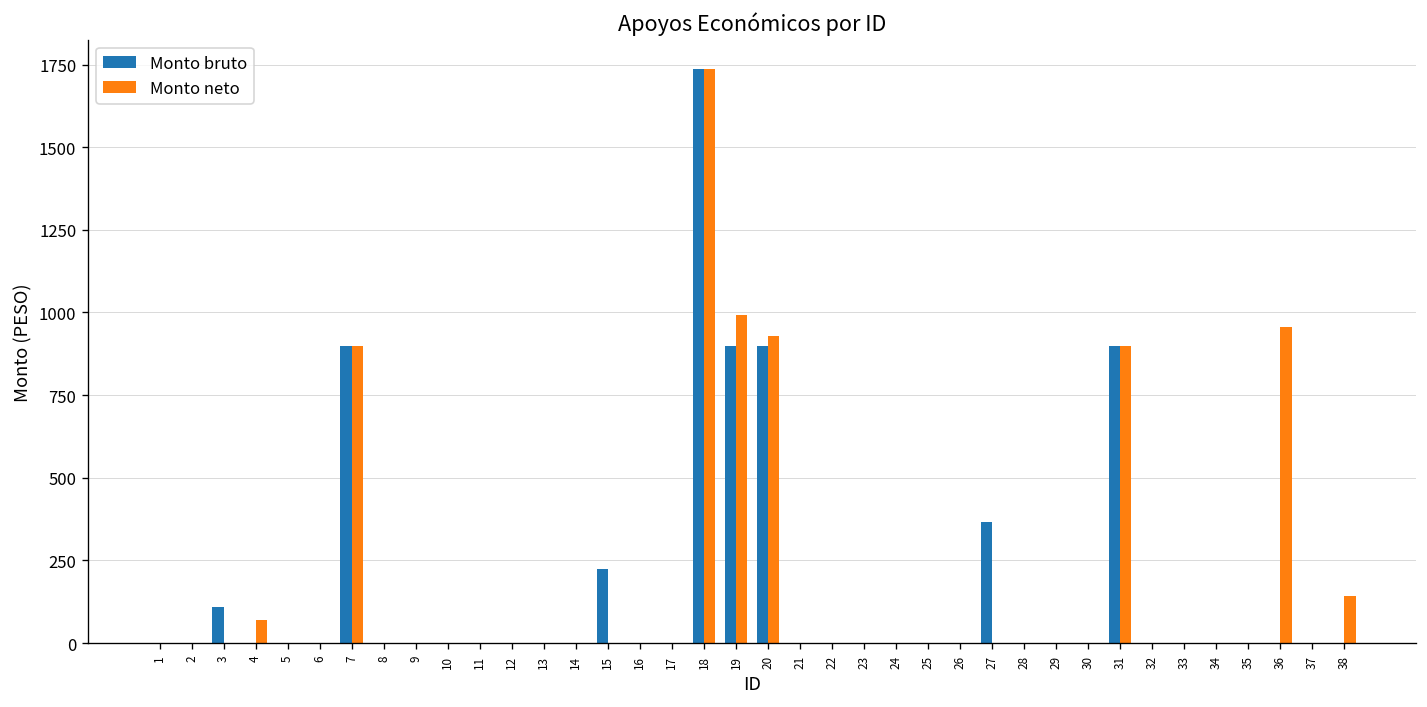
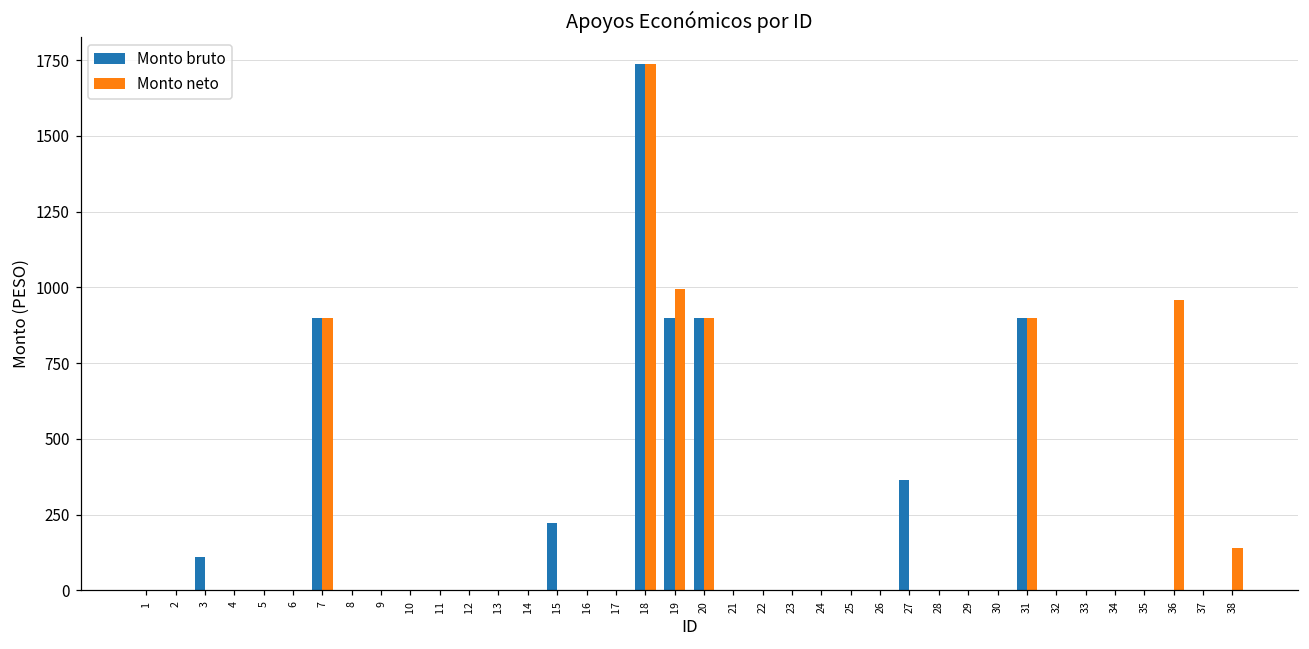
Monto neto, 4: 70 -> 0
Monto neto, 20: 930 -> 900
